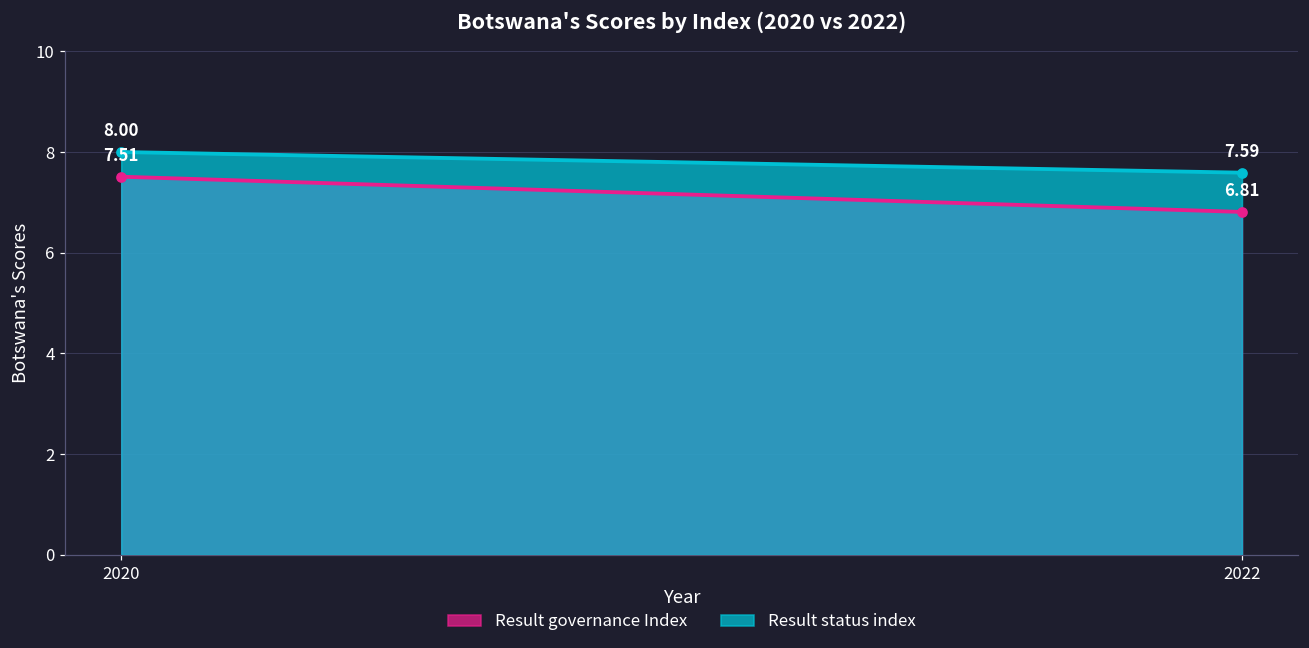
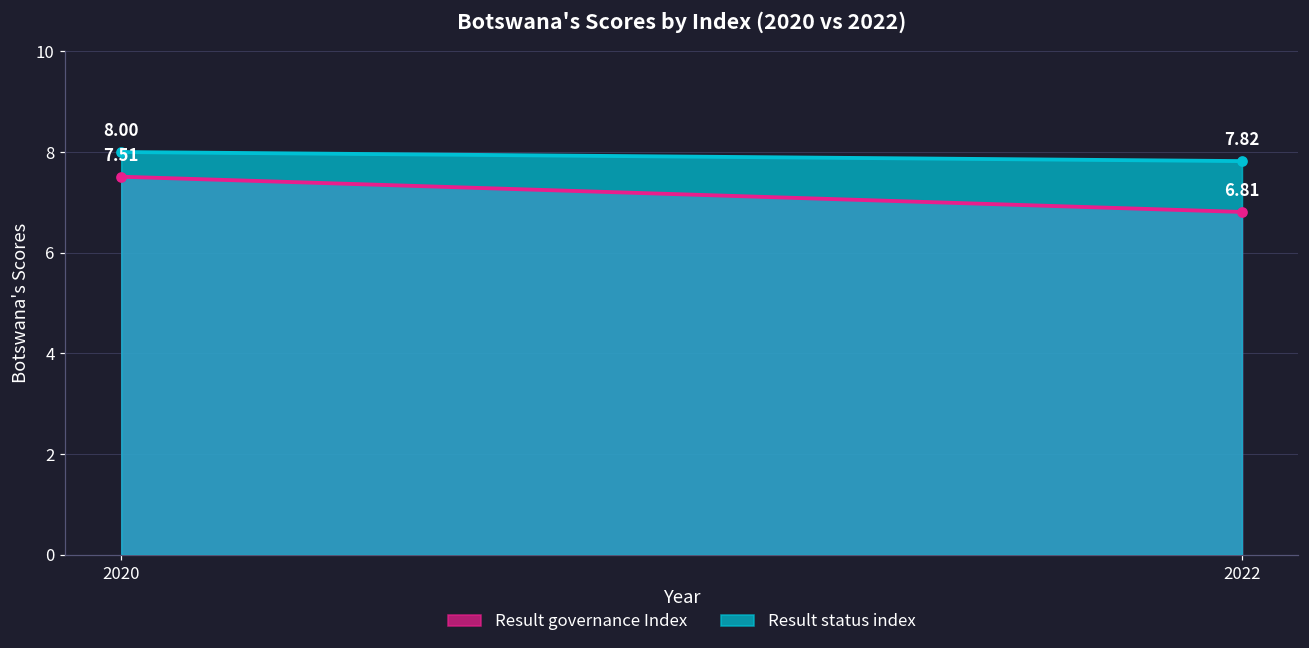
Result status index, 2022: 7.59 -> 7.82
